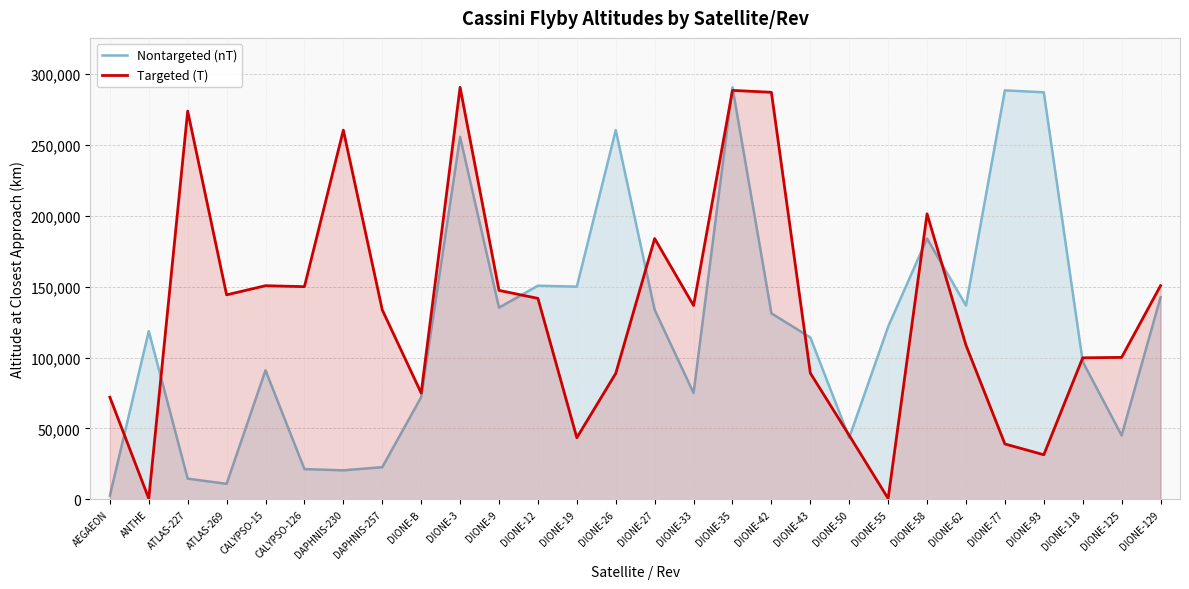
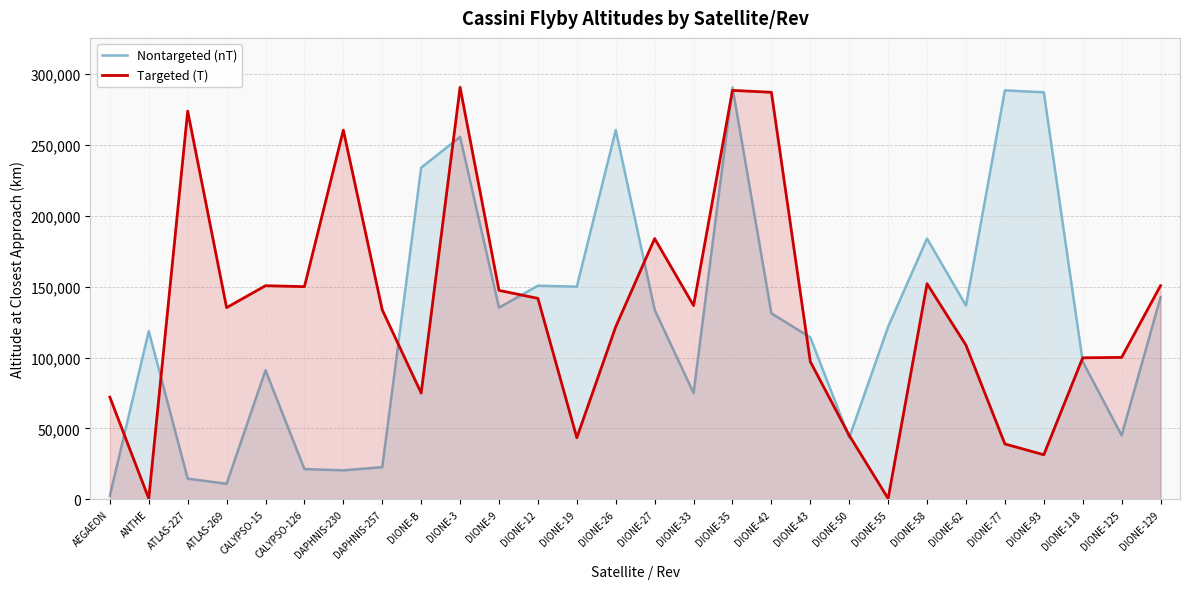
Targeted (T), ATLAS-269: 144,000 -> 135,000
Nontargeted (nT), DIONE-B: 72,000 -> 234,000
Targeted (T), DIONE-26: 89,000 -> 122,000
Targeted (T), DIONE-43: 89,000 -> 97,000
Targeted (T), DIONE-58: 201,000 -> 152,000
